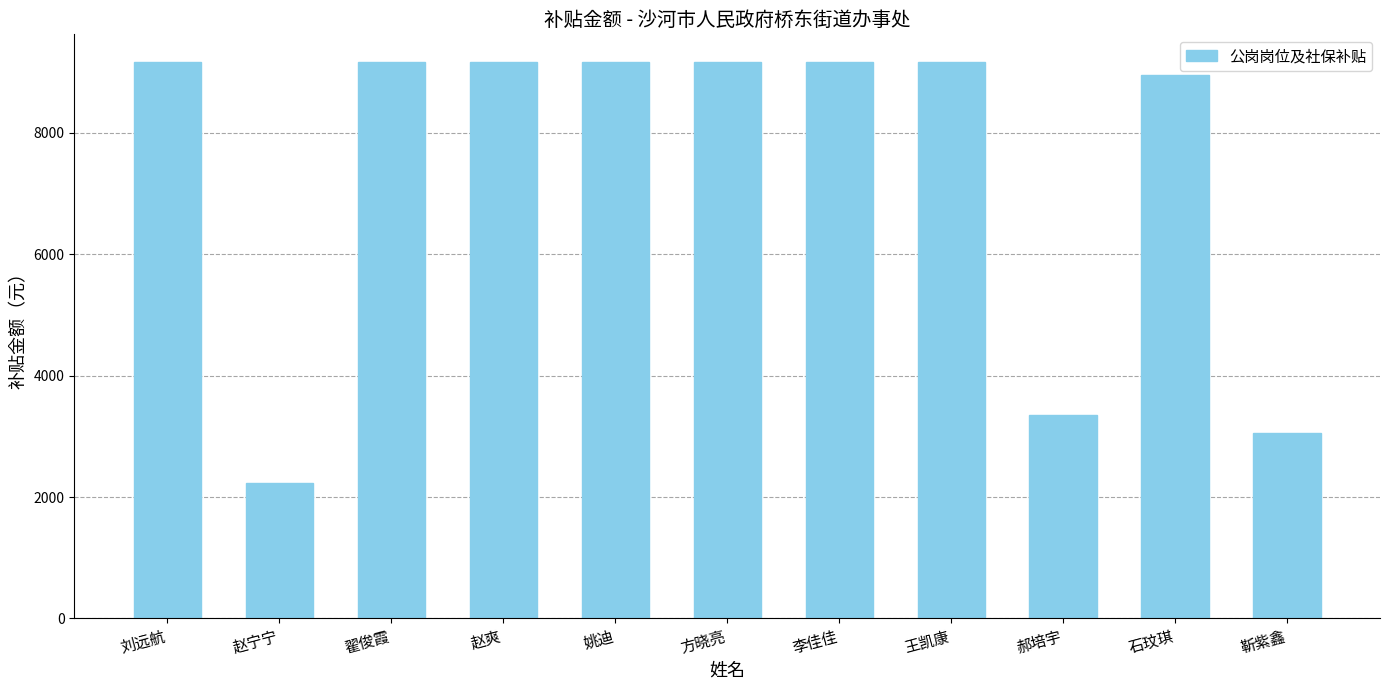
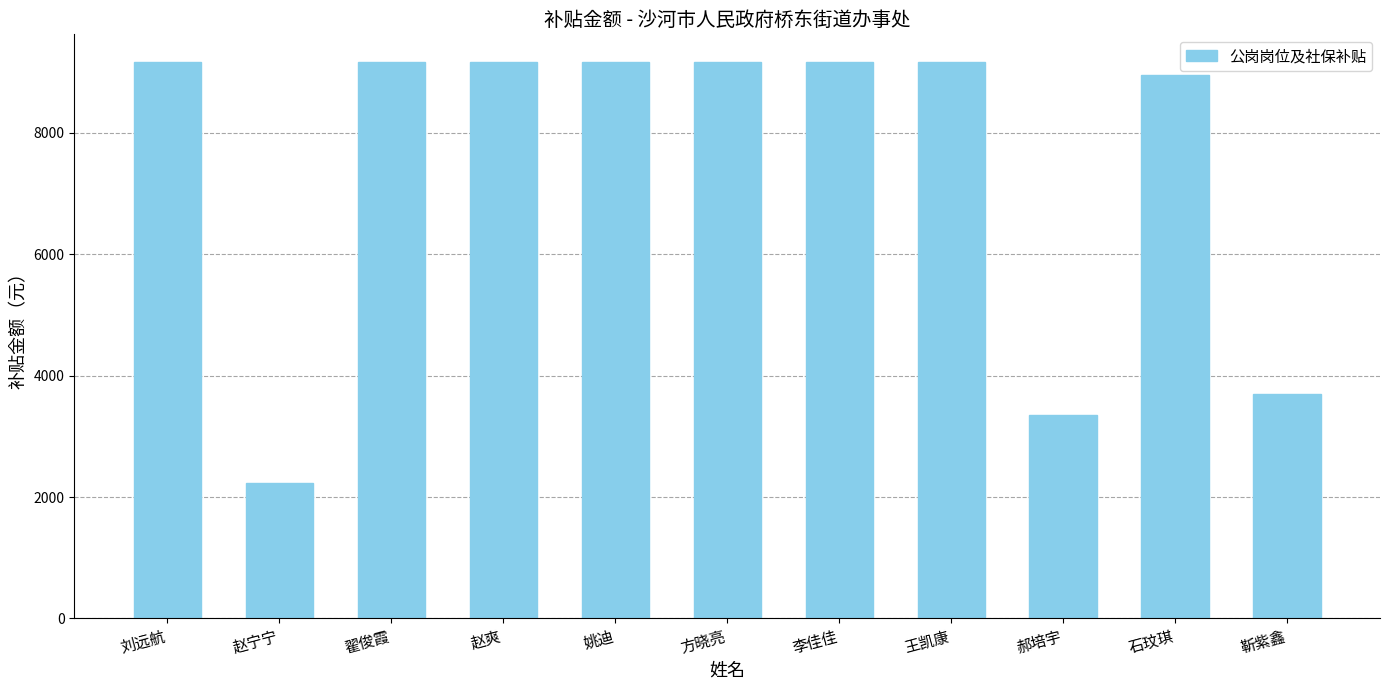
靳紫鑫: 3100 -> 3700
